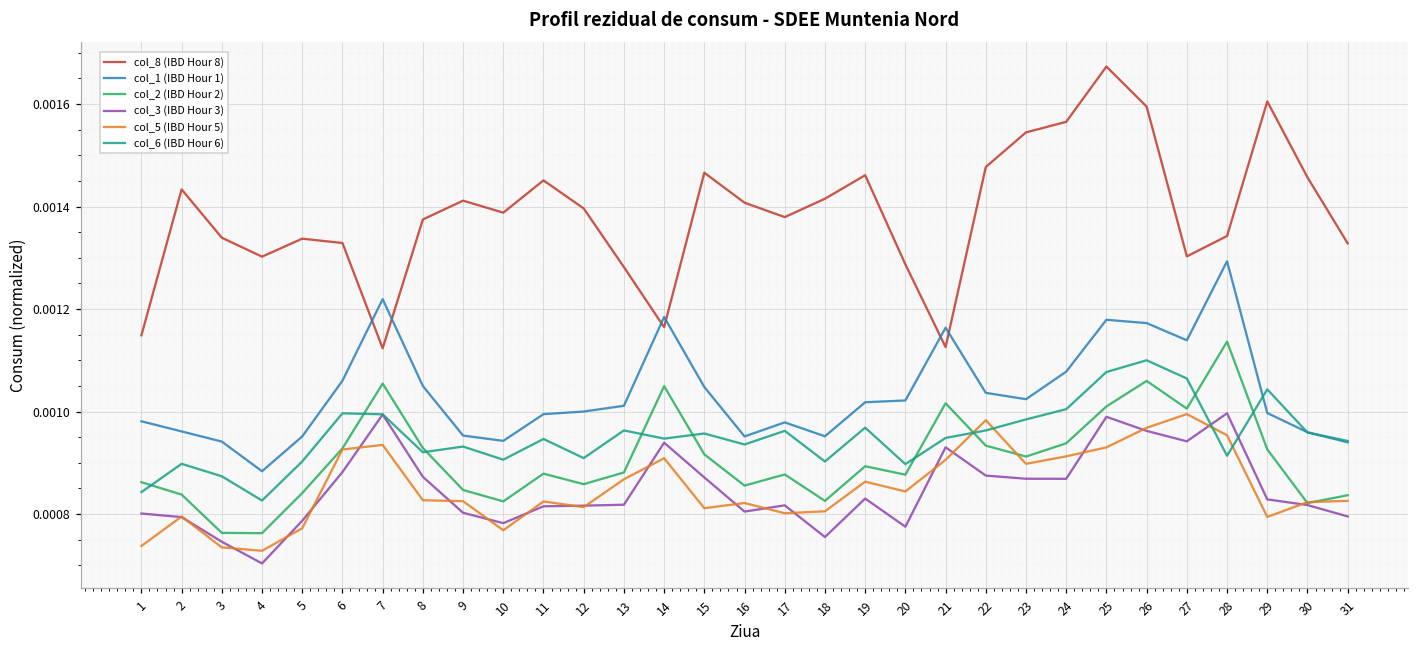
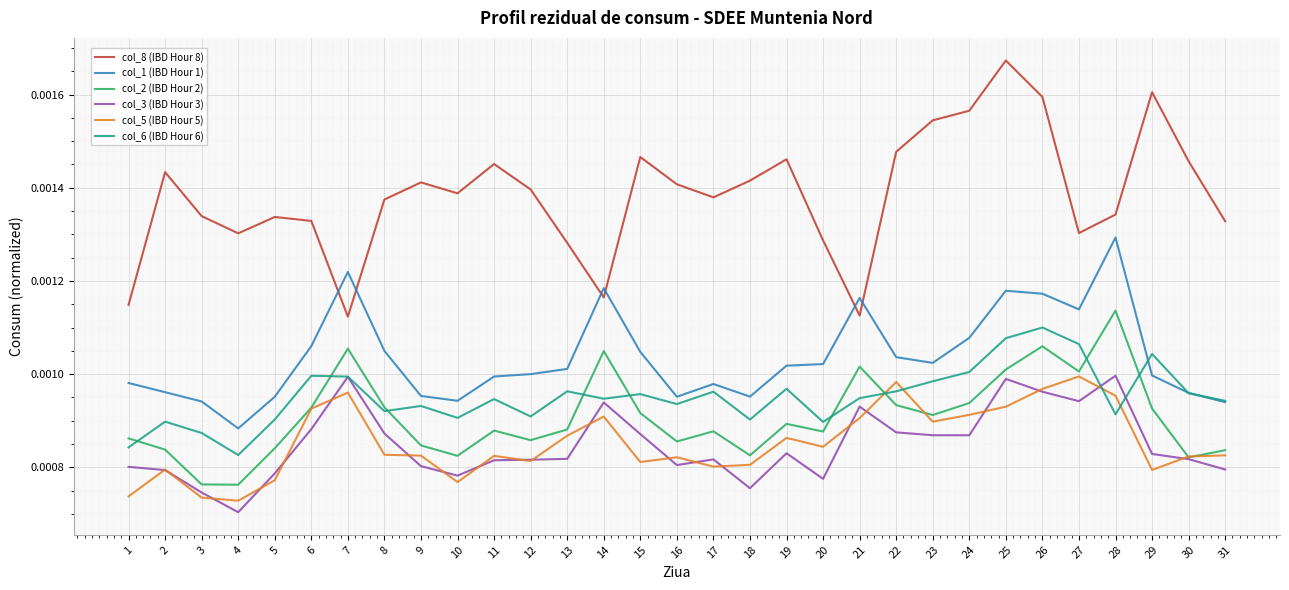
col_5 (IBD Hour 5), 7: 0.00093 -> 0.00096
